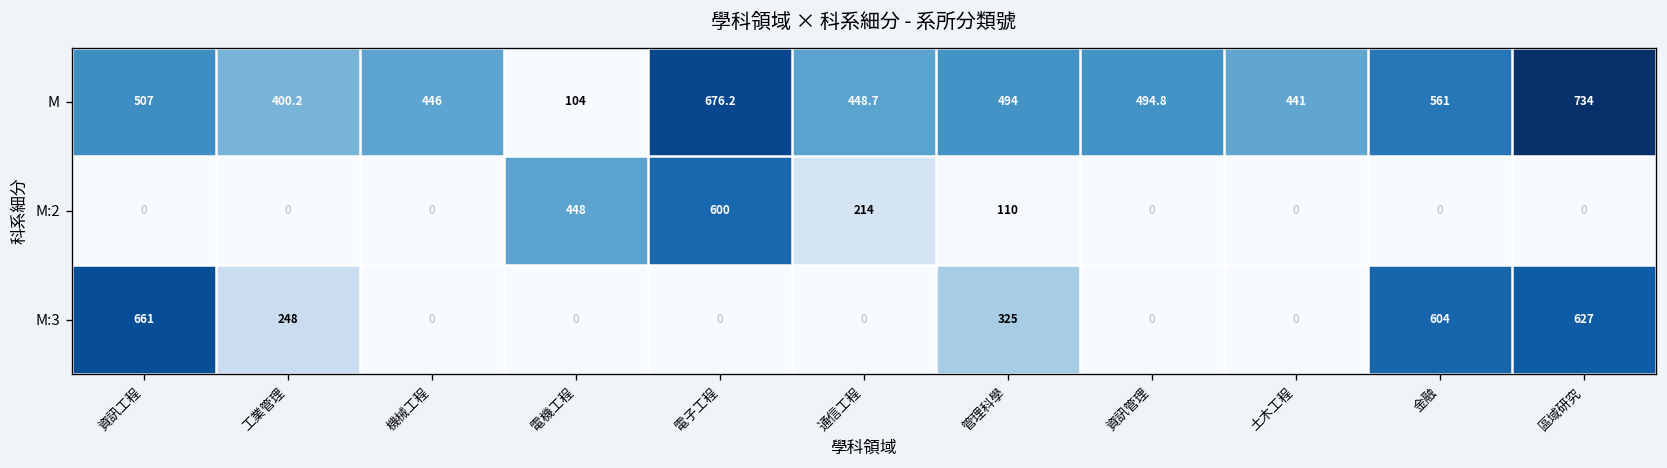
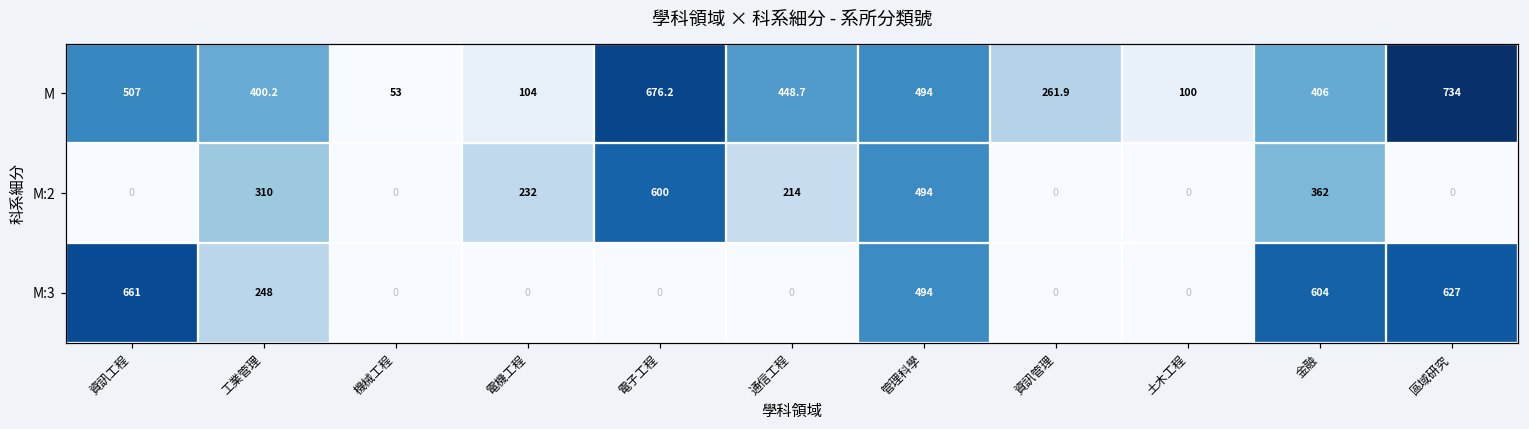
M, 機械工程: 446 -> 53
M, 資訊管理: 494.8 -> 261.9
M, 土木工程: 441 -> 100
M, 金融: 561 -> 406
M:2, 工業管理: 0 -> 310
M:2, 電機工程: 448 -> 232
M:2, 管理科學: 110 -> 494
M:2, 金融: 0 -> 362
M:3, 管理科學: 325 -> 494
